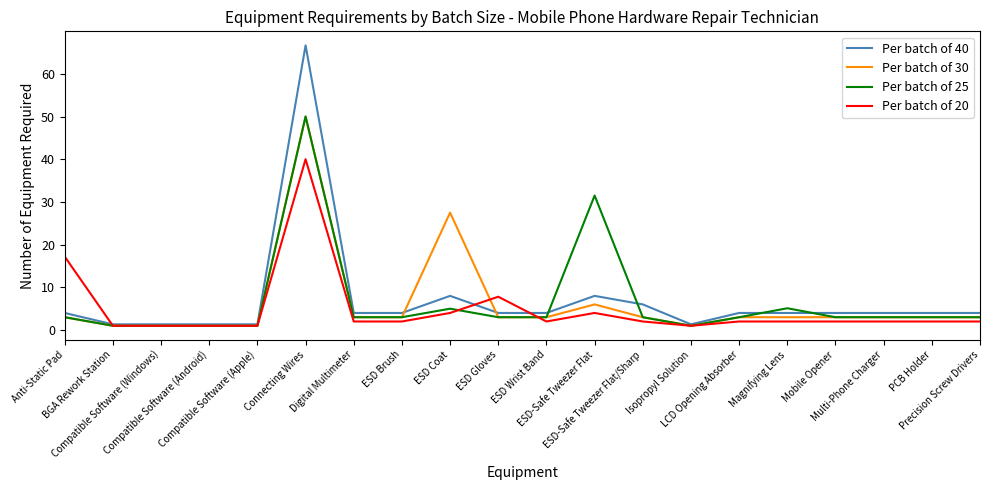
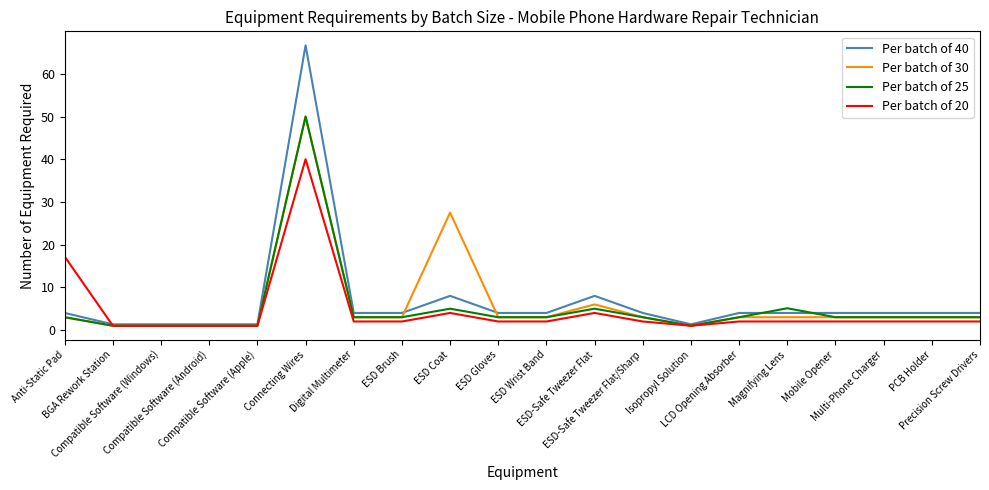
Per batch of 20, ESD Gloves: 8 -> 2
Per batch of 25, ESD-Safe Tweezer Flat: 32 -> 5
Per batch of 40, ESD-Safe Tweezer Flat/Sharp: 6 -> 4
